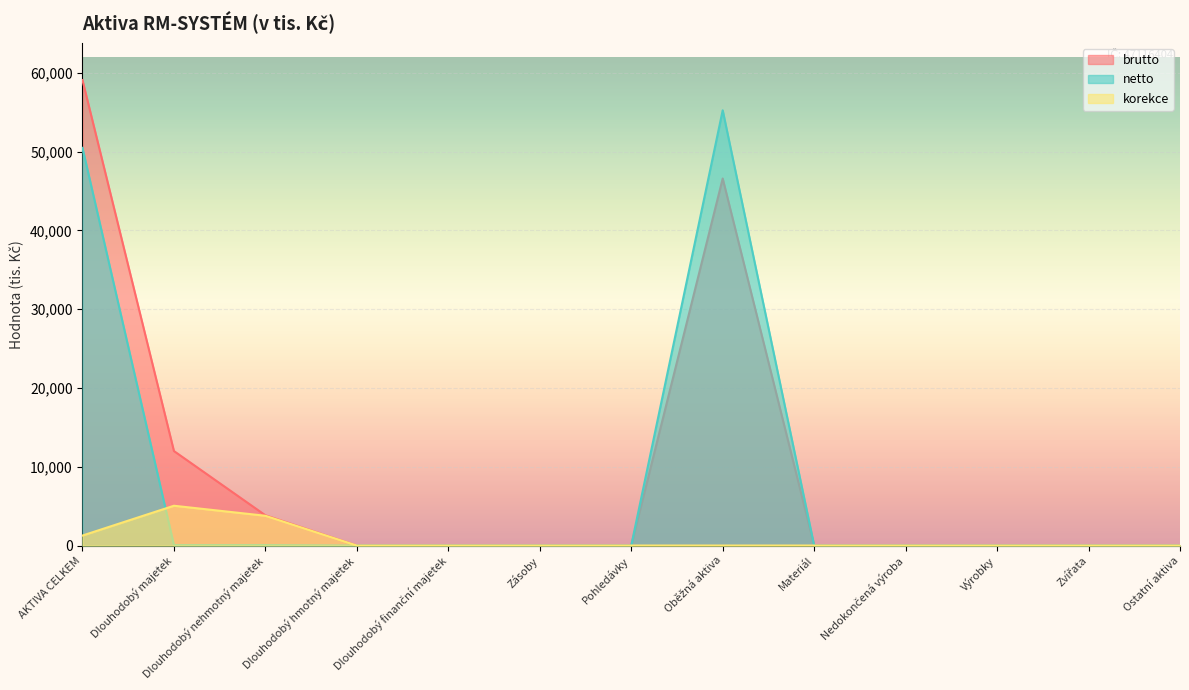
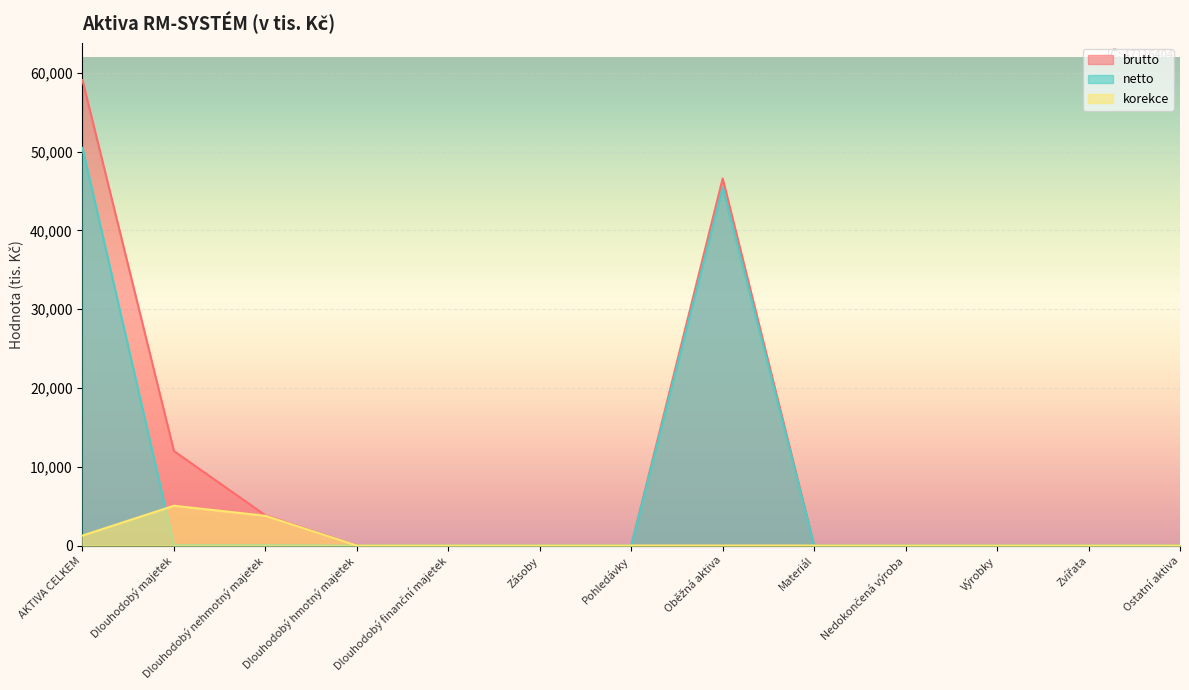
netto, Oběžná aktiva: 55,000 -> 45,000
